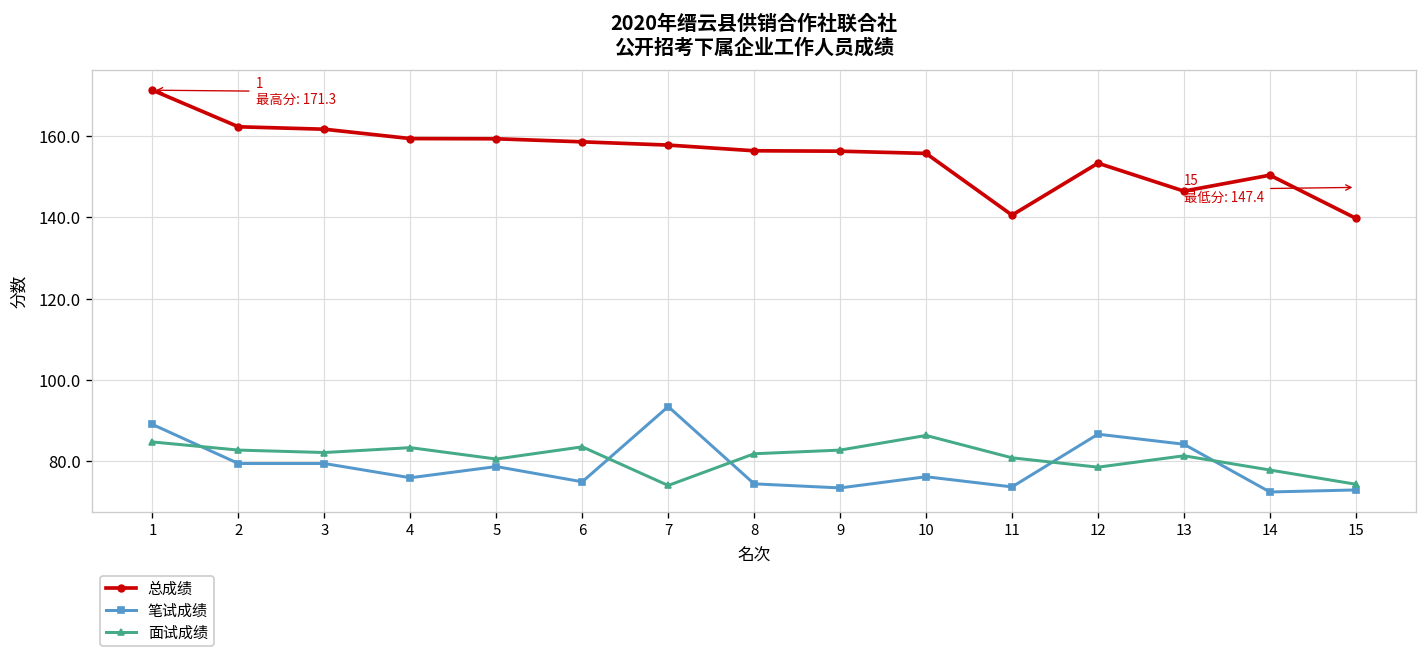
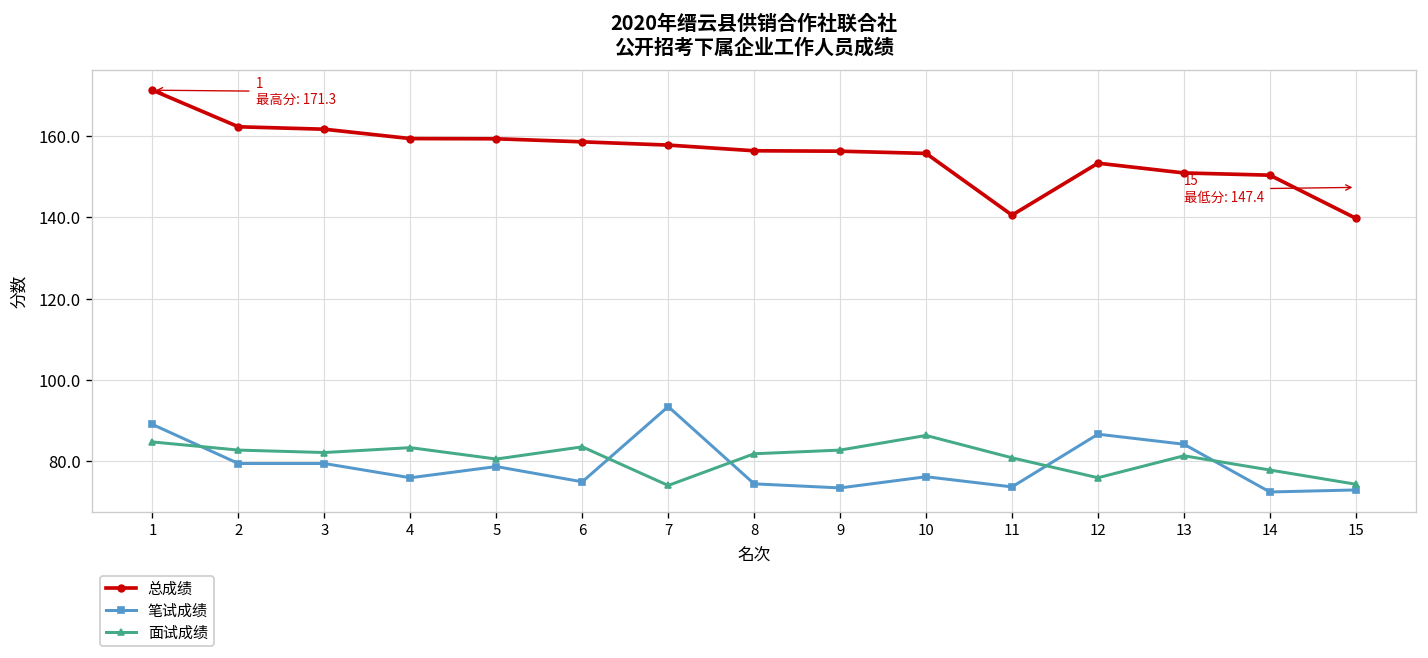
面试成绩, 12: 79 -> 76
总成绩, 13: 146 -> 151
